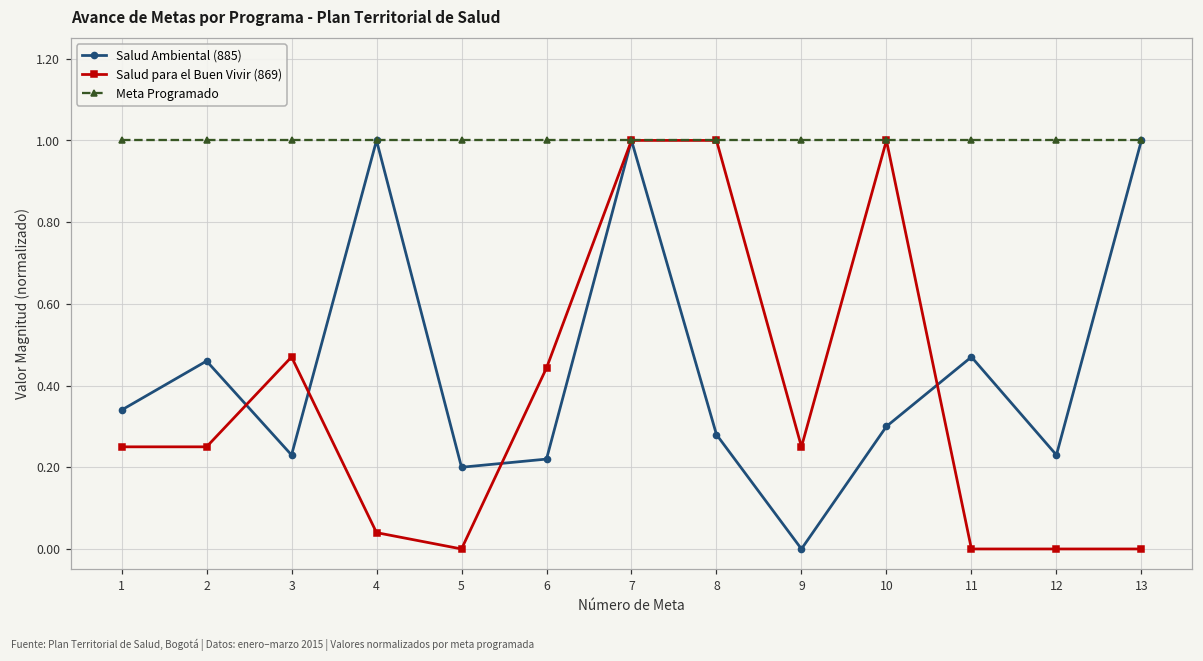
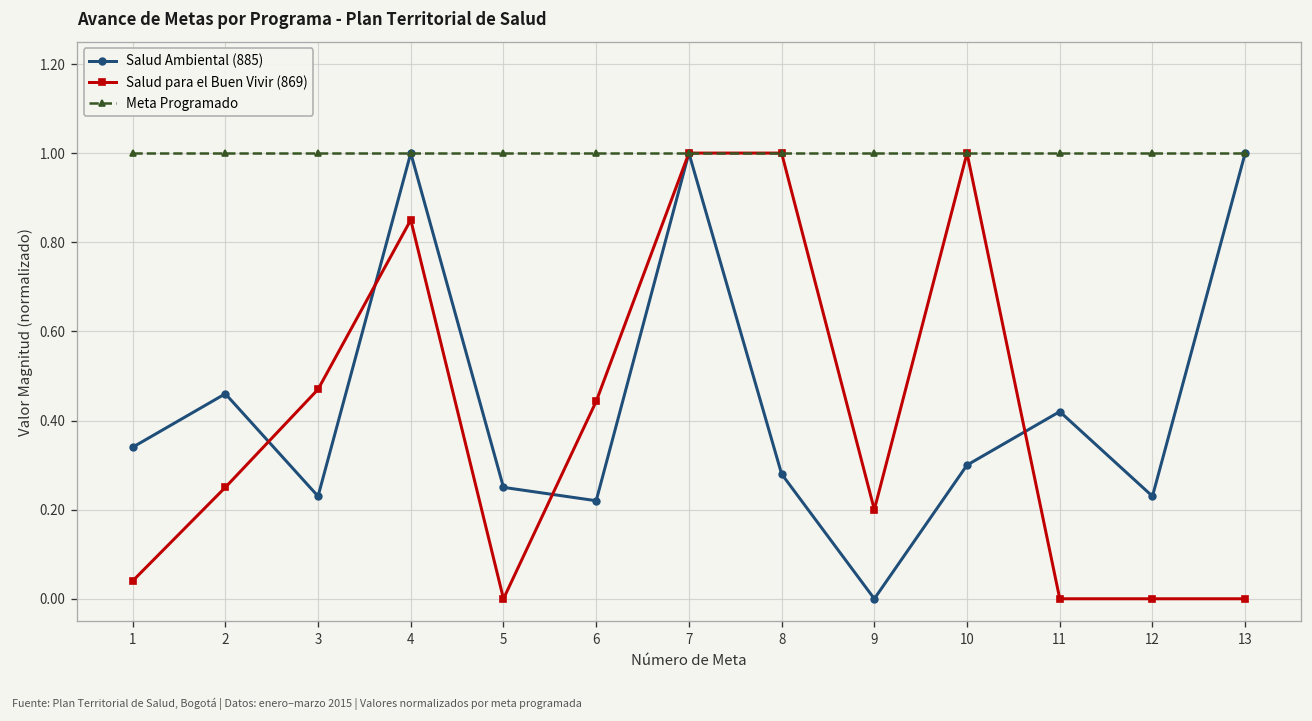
Salud para el Buen Vivir (869), 1: 0.25 -> 0.04
Salud para el Buen Vivir (869), 4: 0.04 -> 0.85
Salud Ambiental (885), 5: 0.20 -> 0.25
Salud para el Buen Vivir (869), 9: 0.25 -> 0.20
Salud Ambiental (885), 11: 0.47 -> 0.42
